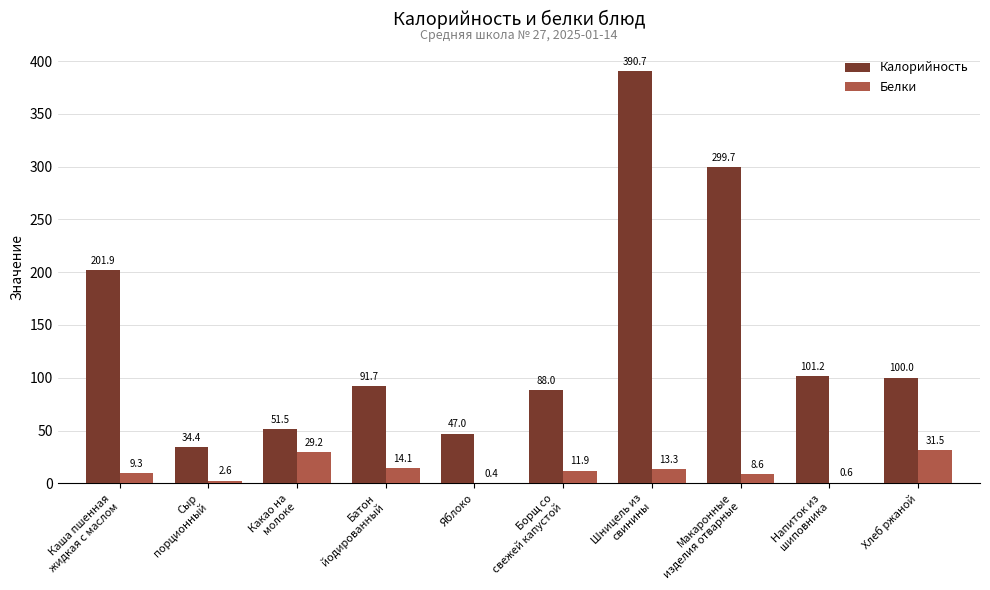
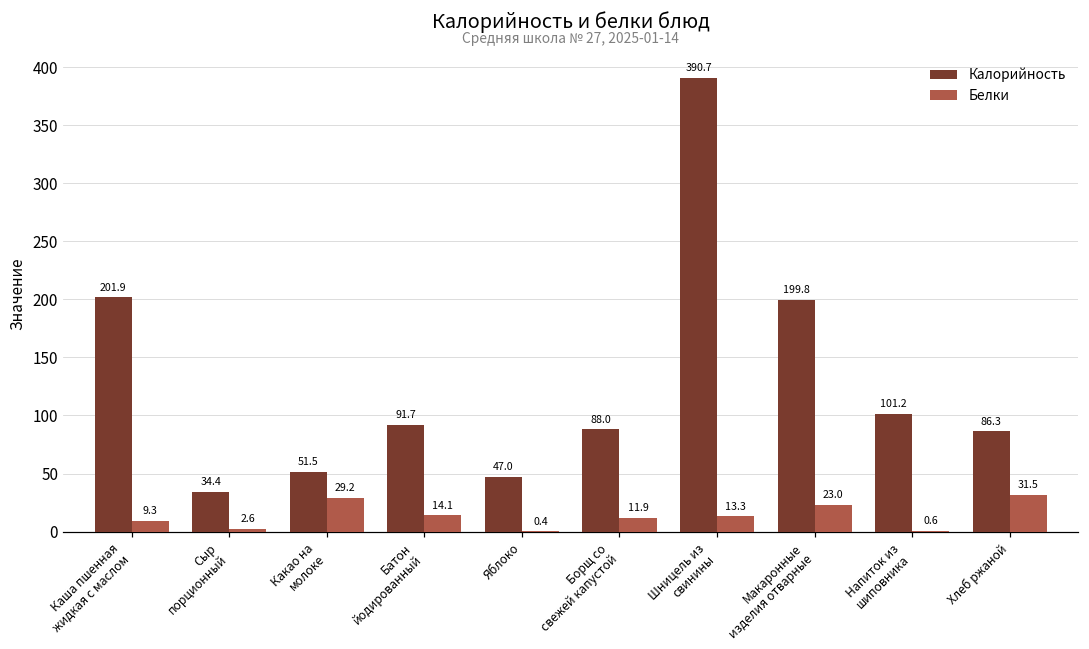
Калорийность, Макаронные изделия отварные: 299.7 -> 199.8
Белки, Макаронные изделия отварные: 8.6 -> 23.0
Калорийность, Хлеб ржаной: 100.0 -> 86.3
